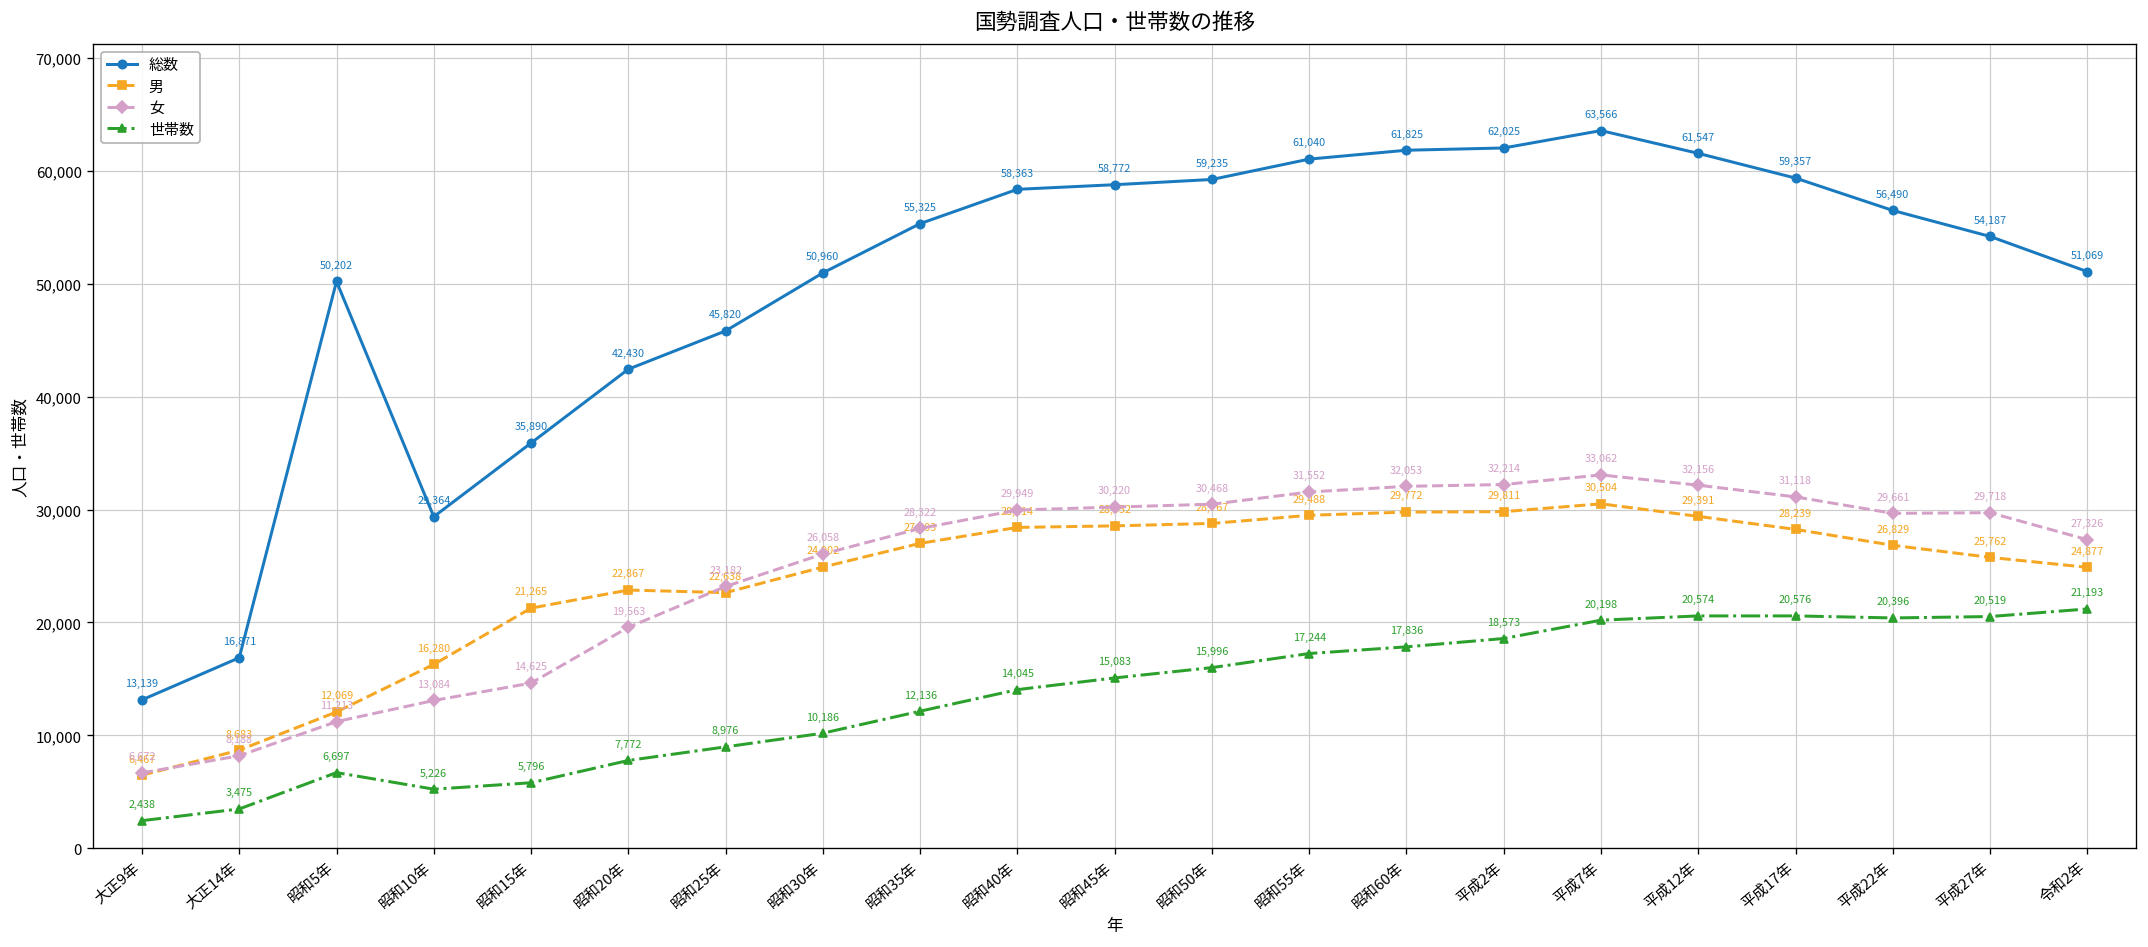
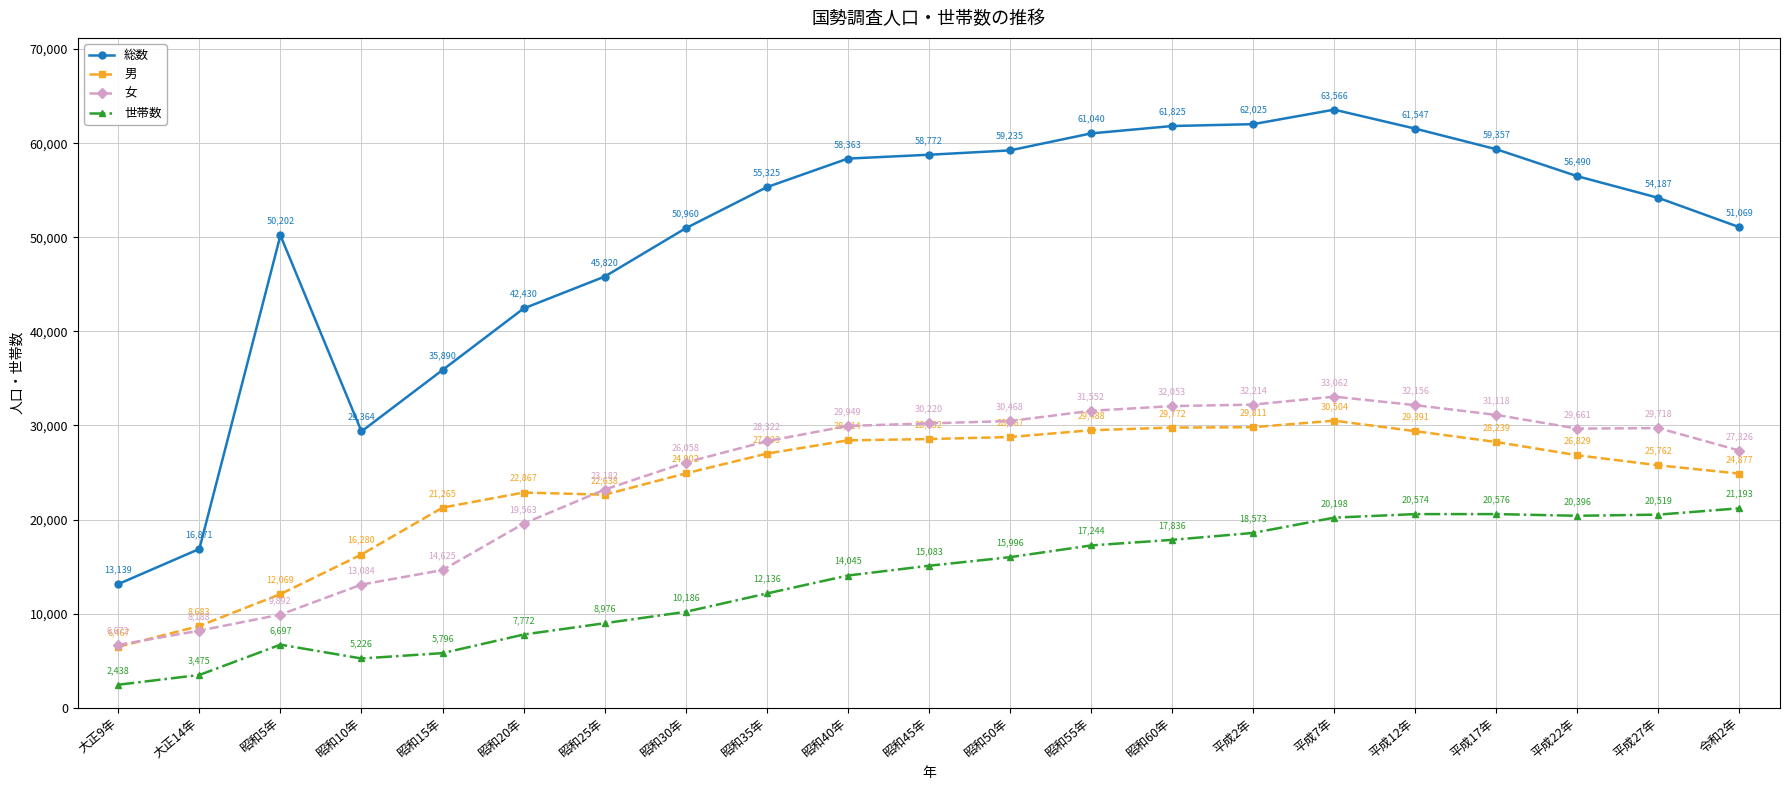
女, 昭和5年: 11,213 -> 9,892
